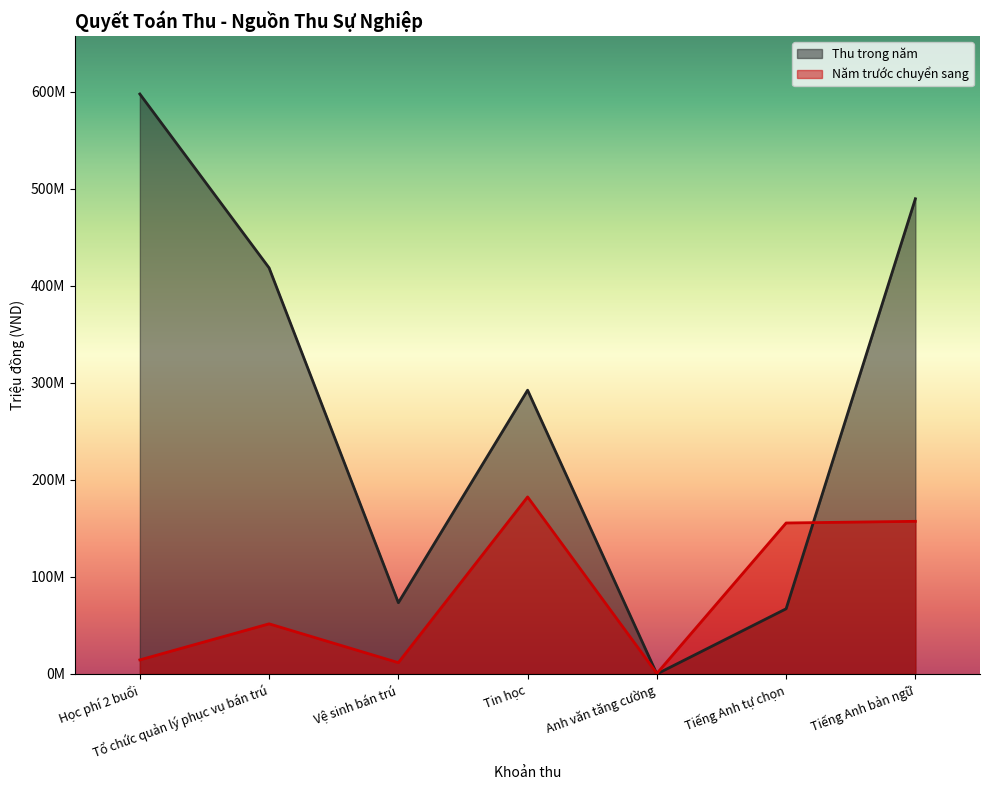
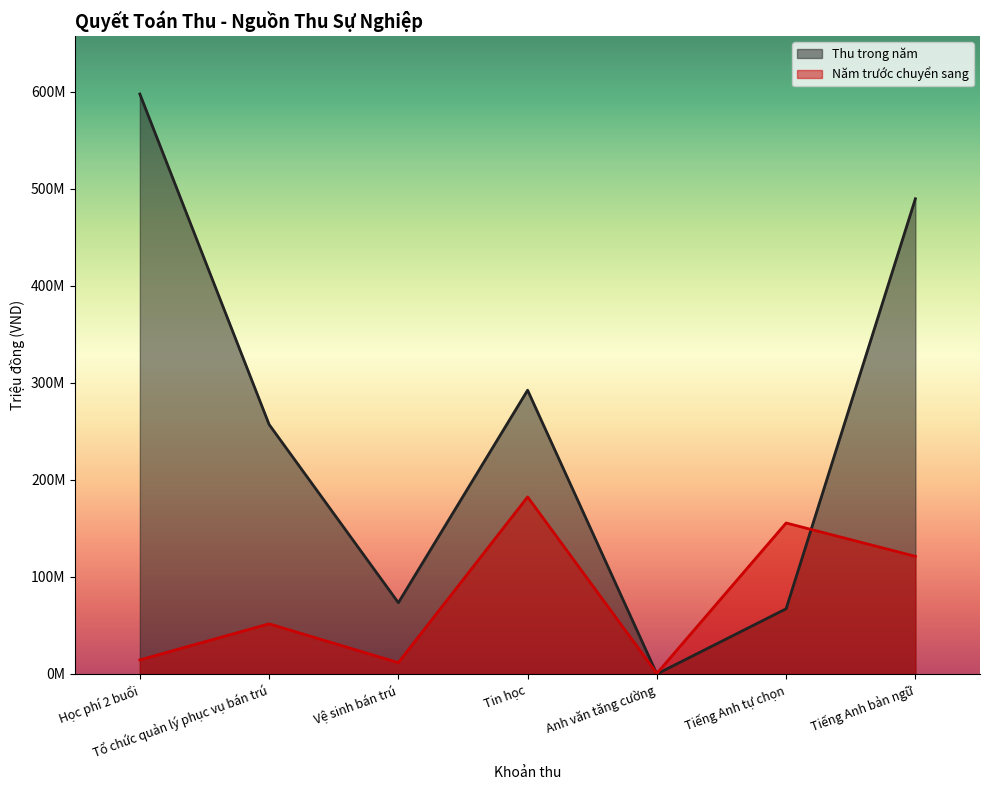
Thu trong năm, Tổ chức quản lý phục vụ bán trú: 420000000 -> 260000000
Năm trước chuyển sang, Tiếng Anh bản ngữ: 160000000 -> 120000000
